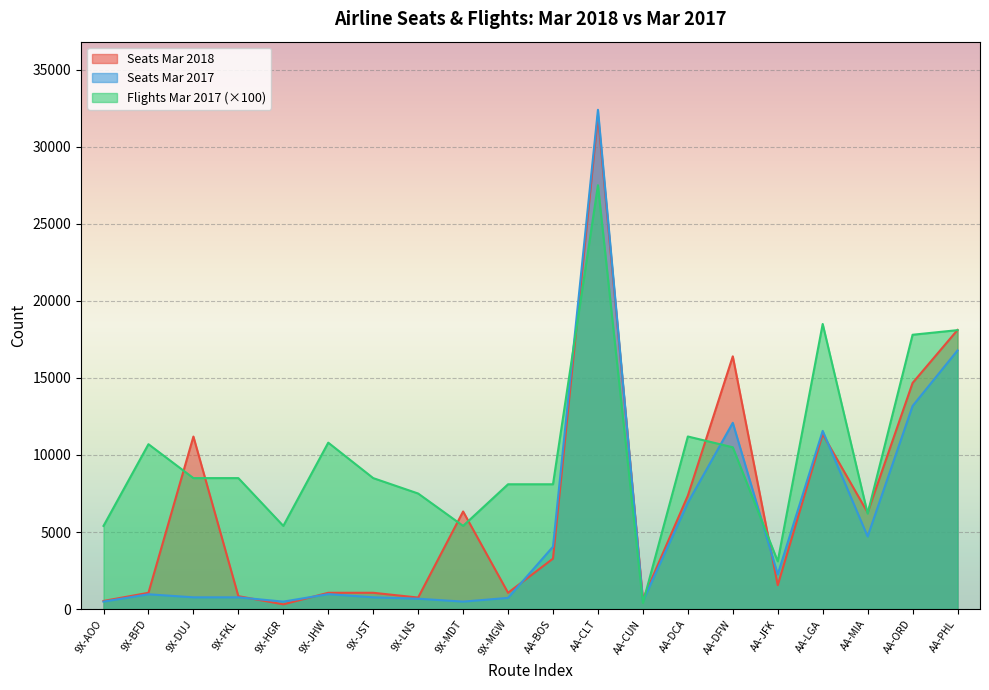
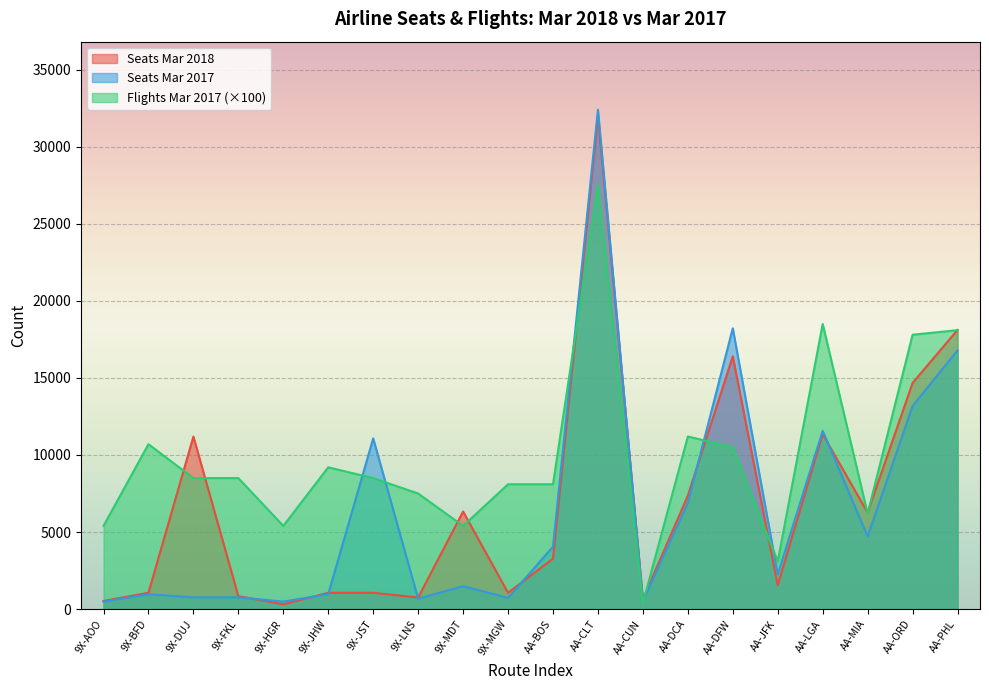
Flights Mar 2017 (×100), 9X-JHW: 10800 -> 9200
Seats Mar 2017, 9X-JST: 800 -> 11100
Seats Mar 2017, 9X-MDT: 500 -> 1500
Seats Mar 2017, AA-DFW: 12100 -> 18200
